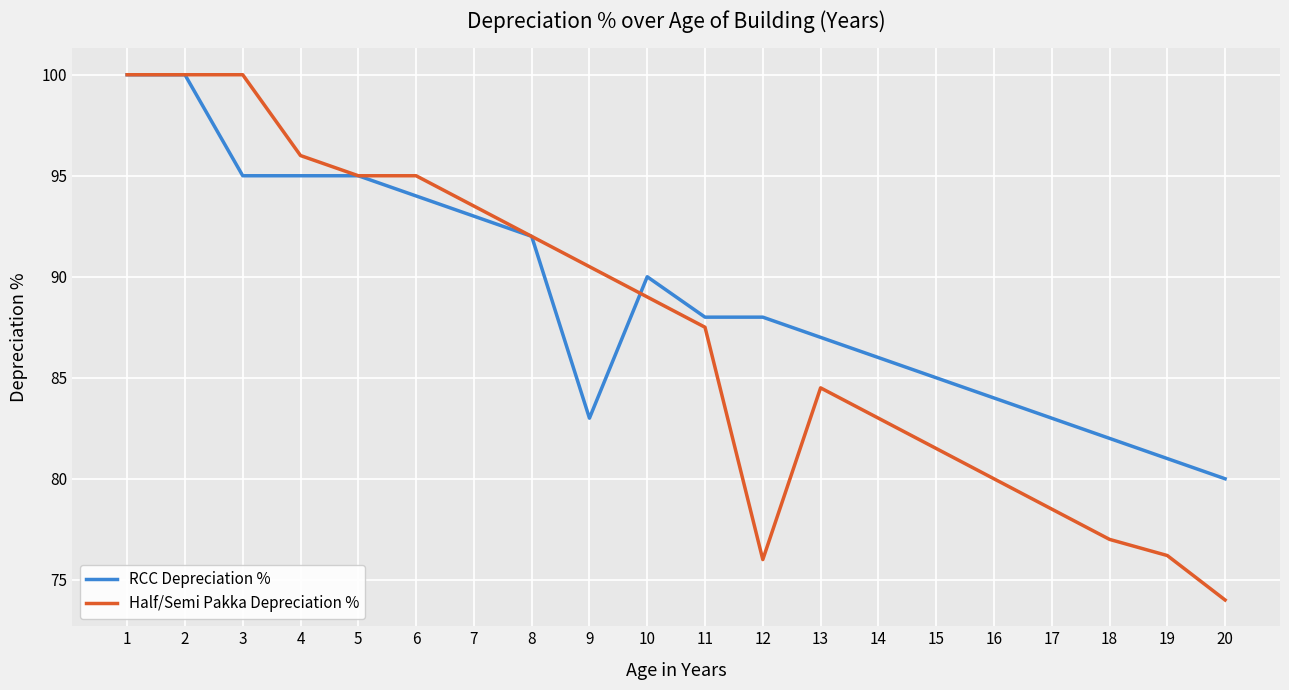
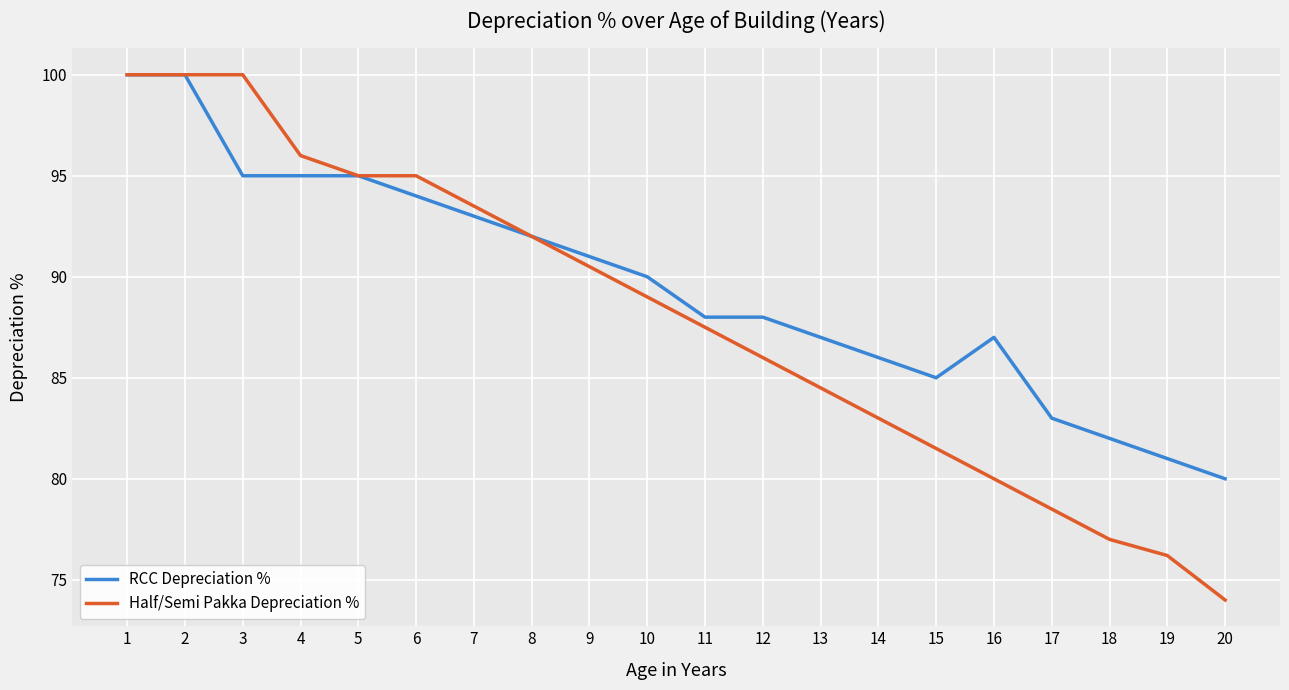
RCC Depreciation %, 9: 83 -> 91
Half/Semi Pakka Depreciation %, 12: 76 -> 86
RCC Depreciation %, 16: 84 -> 87
